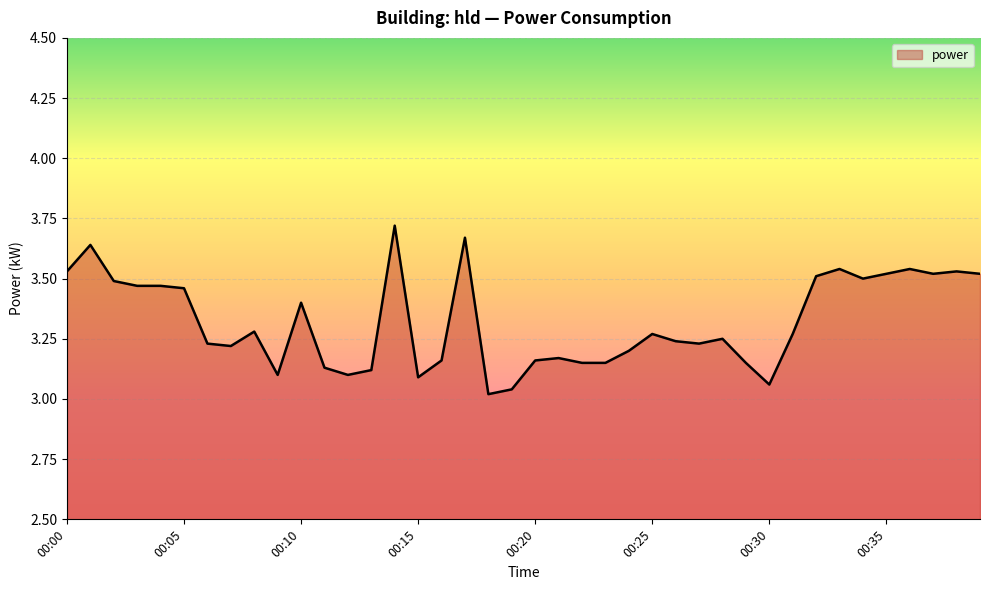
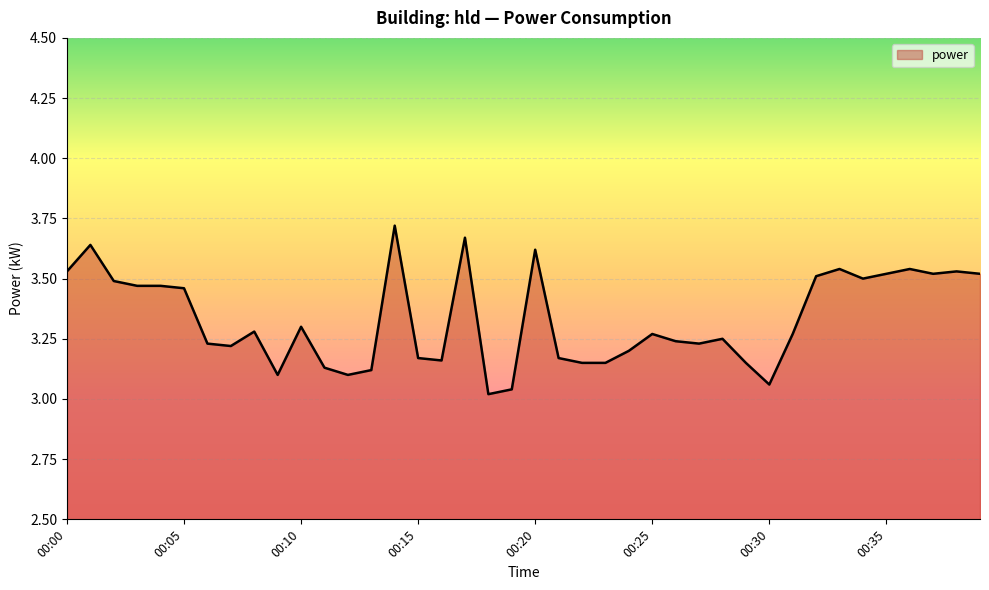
00:10: 3.4 -> 3.3
00:15: 3.09 -> 3.17
00:20: 3.16 -> 3.62
